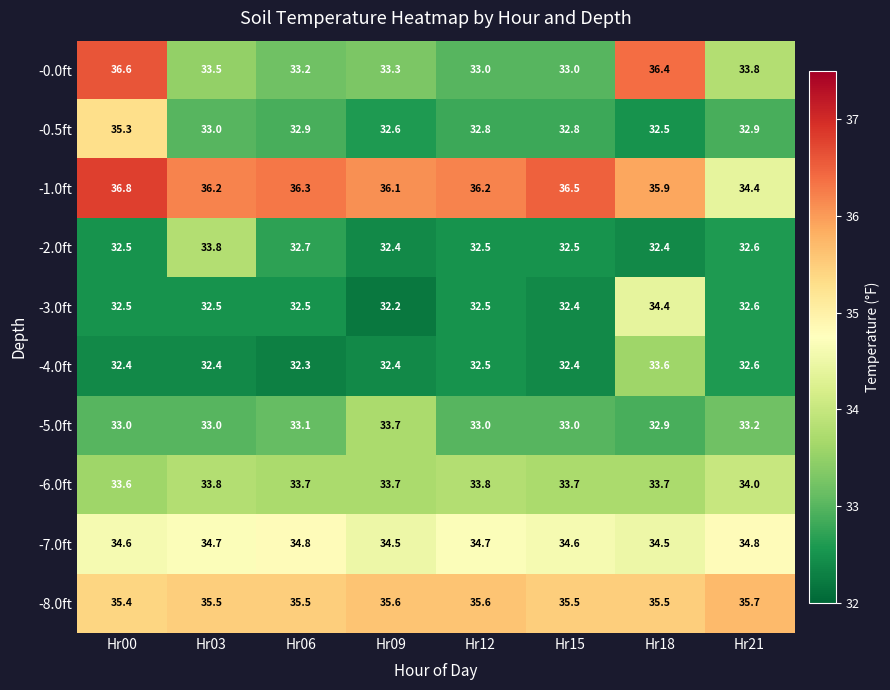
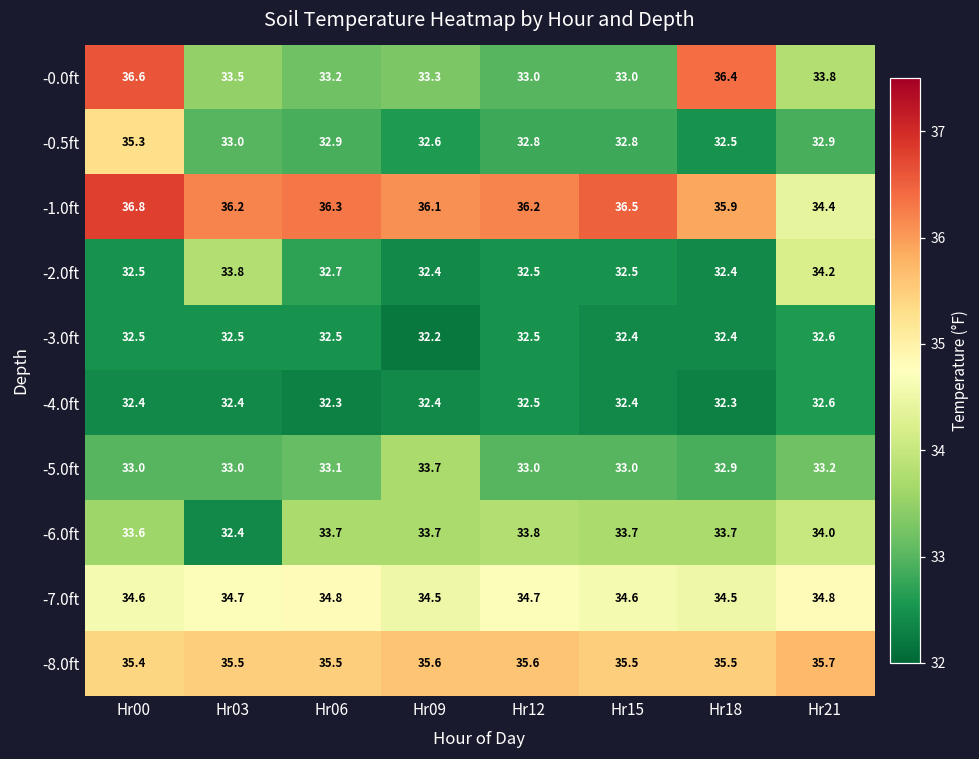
-2.0ft, Hr21: 32.6 -> 34.2
-3.0ft, Hr18: 34.4 -> 32.4
-4.0ft, Hr18: 33.6 -> 32.3
-6.0ft, Hr03: 33.8 -> 32.4
